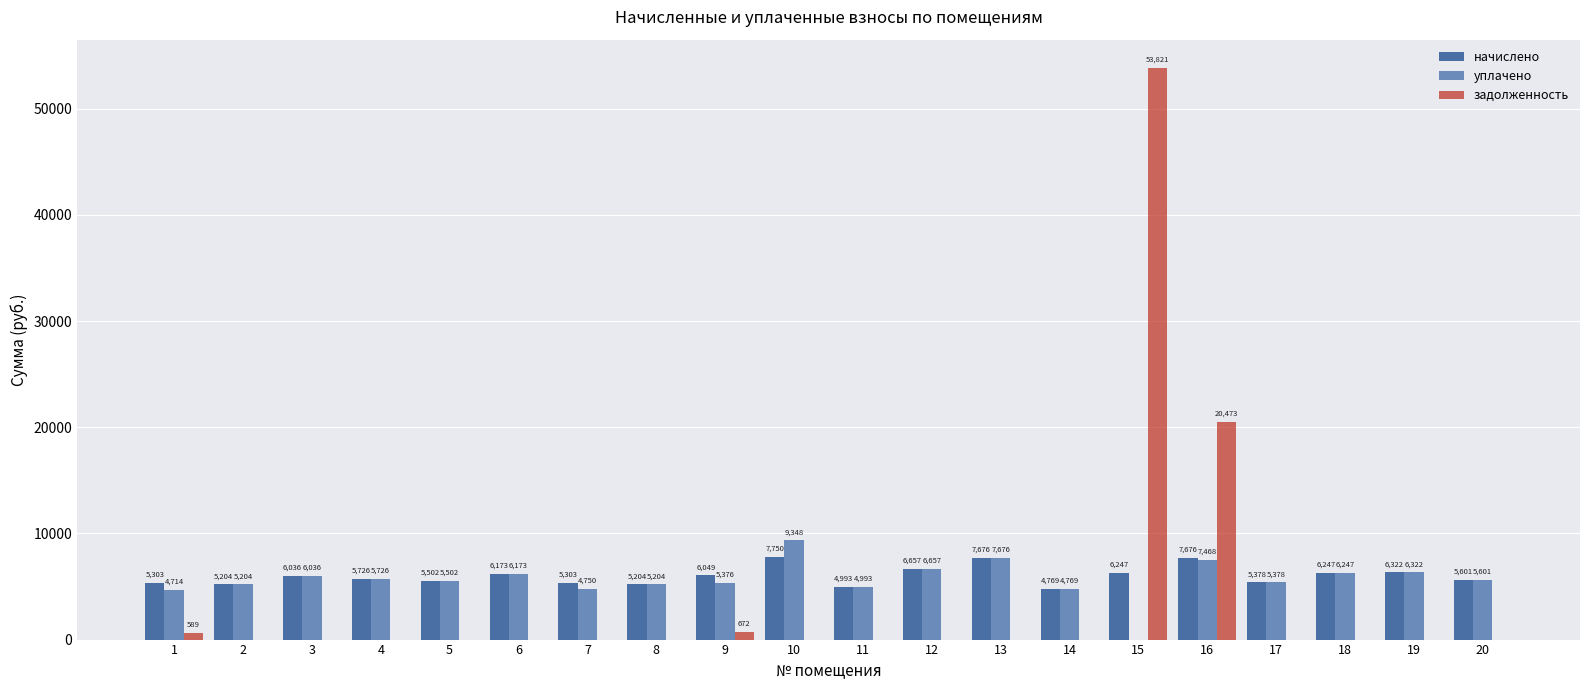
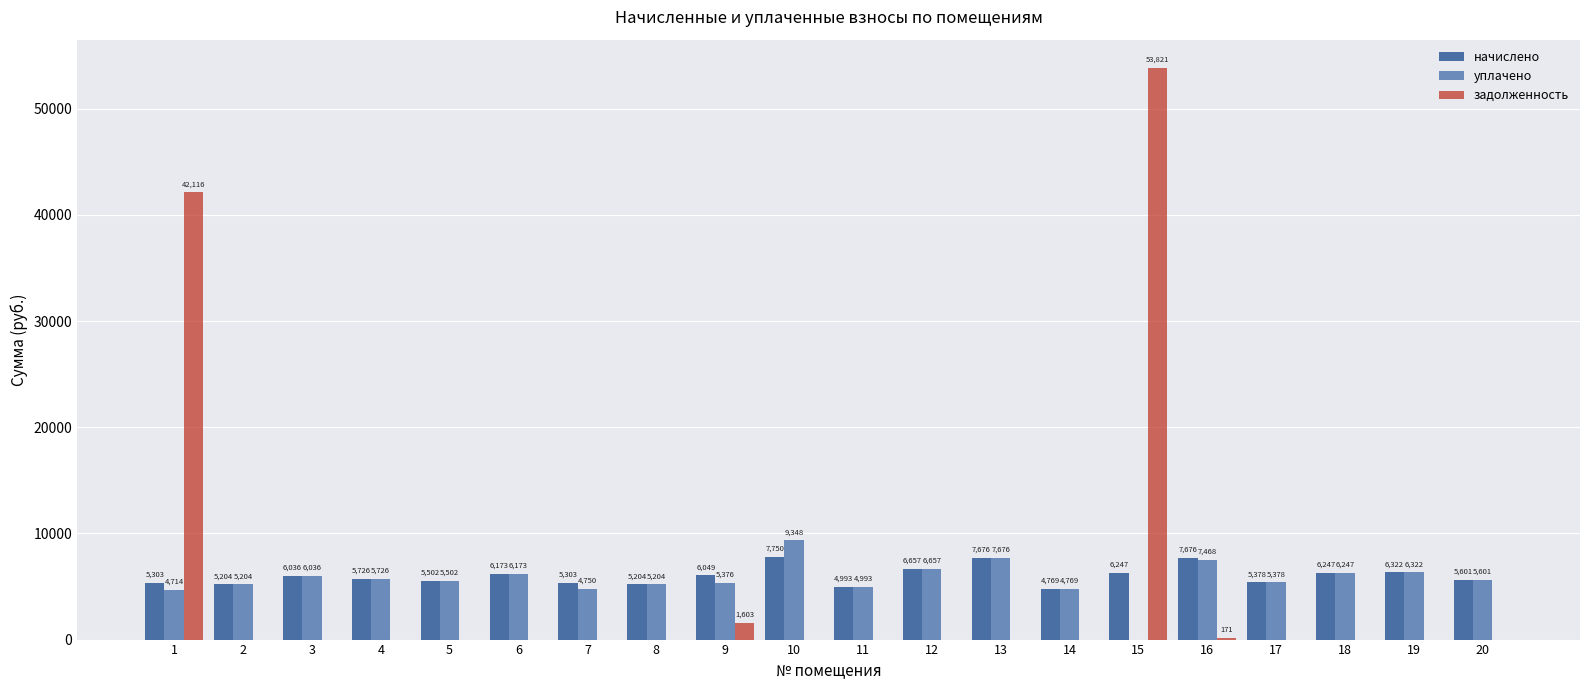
задолженность, 1: 589 -> 42,116
задолженность, 9: 672 -> 1,603
задолженность, 16: 20,473 -> 171
